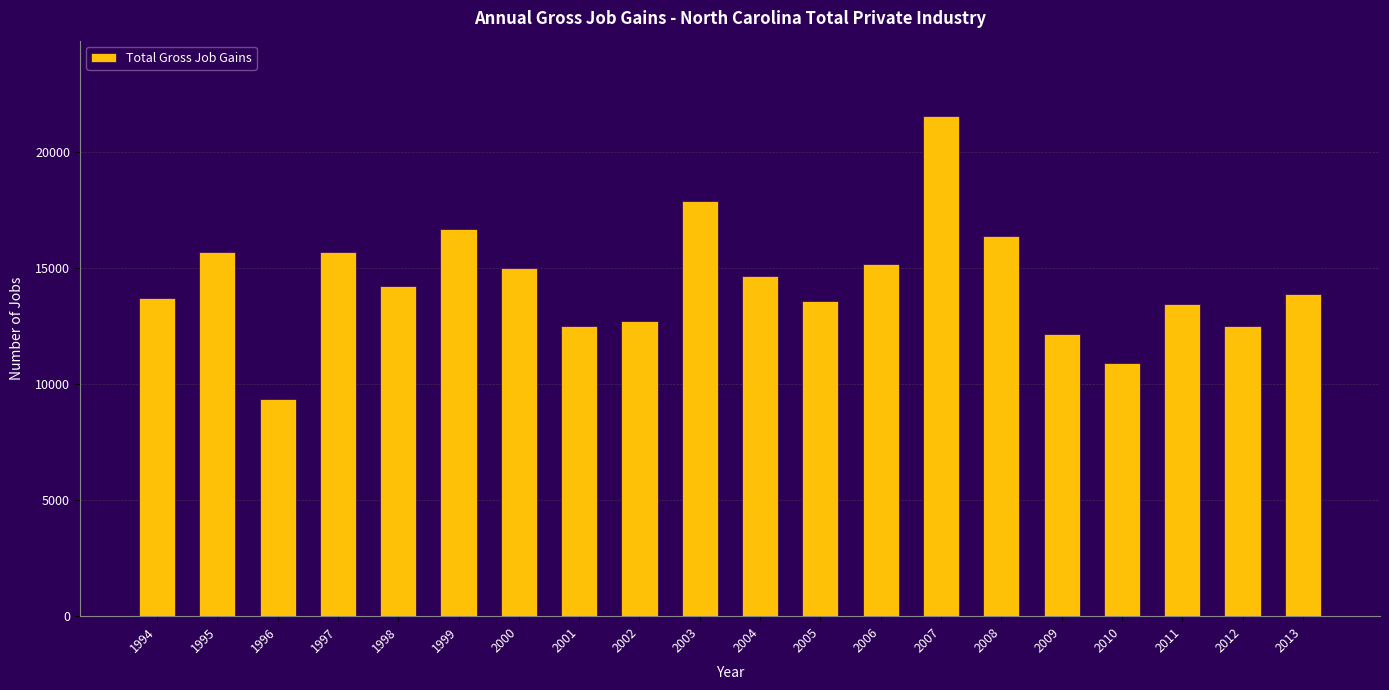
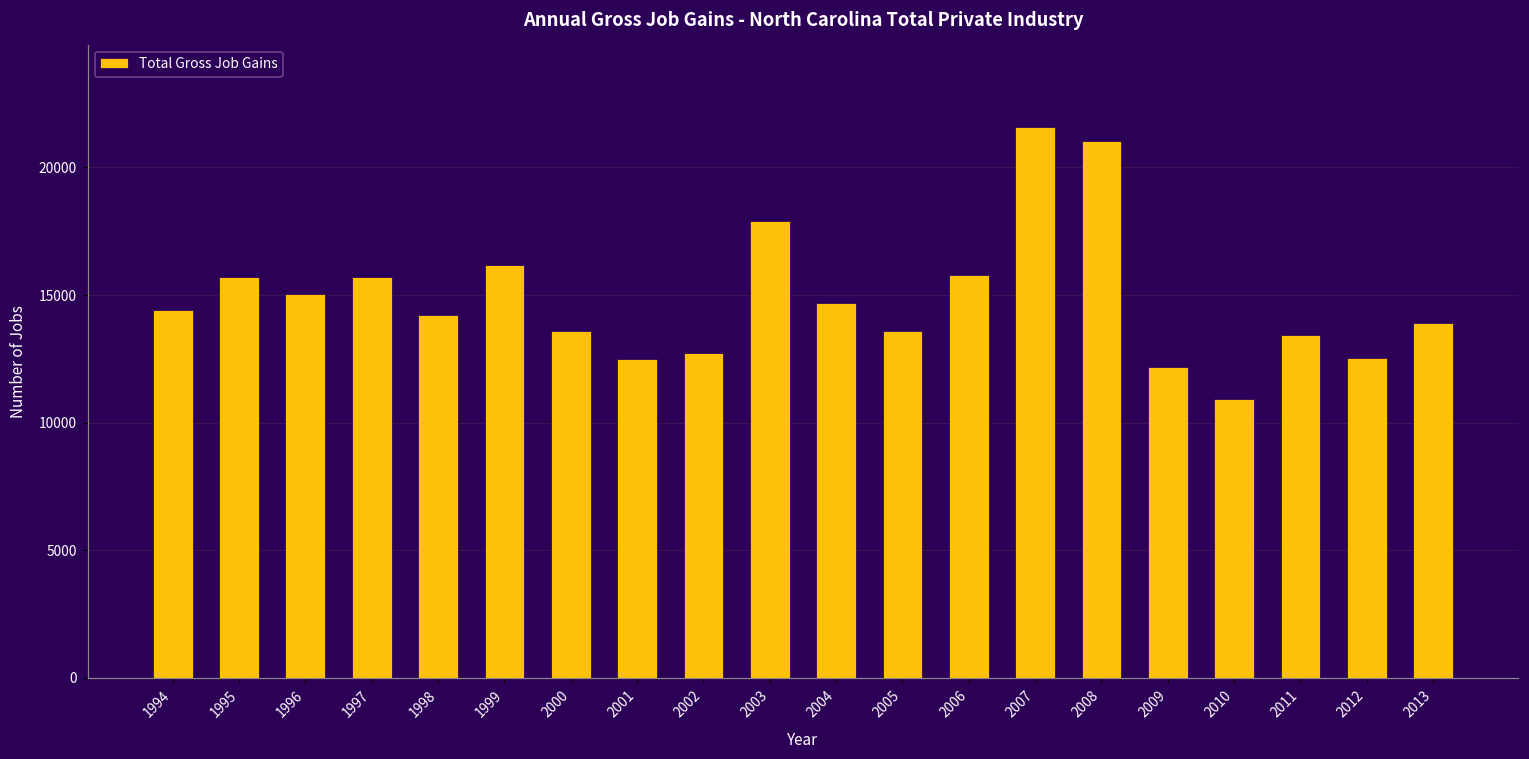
1994: 13700 -> 14400
1996: 9400 -> 15000
1999: 16700 -> 16200
2000: 15000 -> 13600
2006: 15200 -> 15800
2008: 16400 -> 21000
